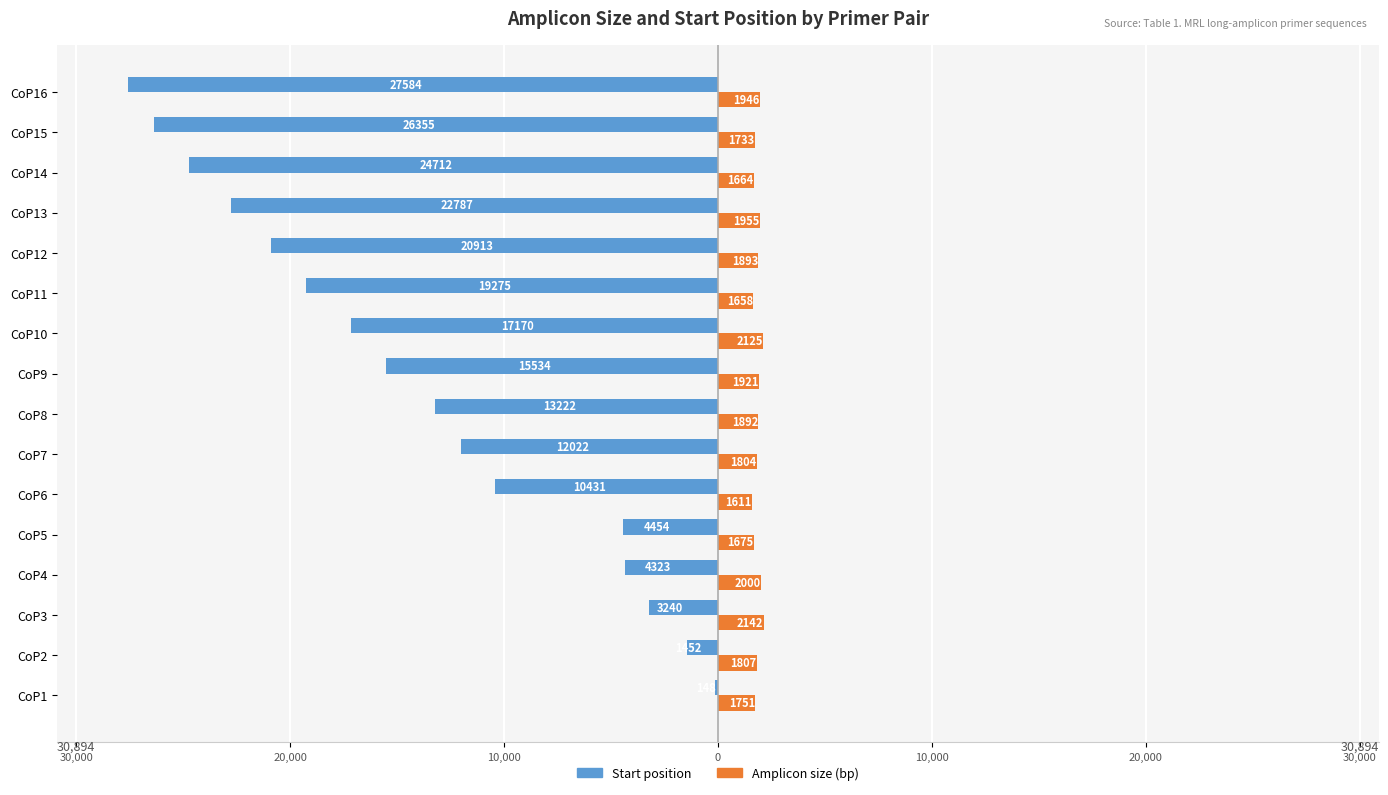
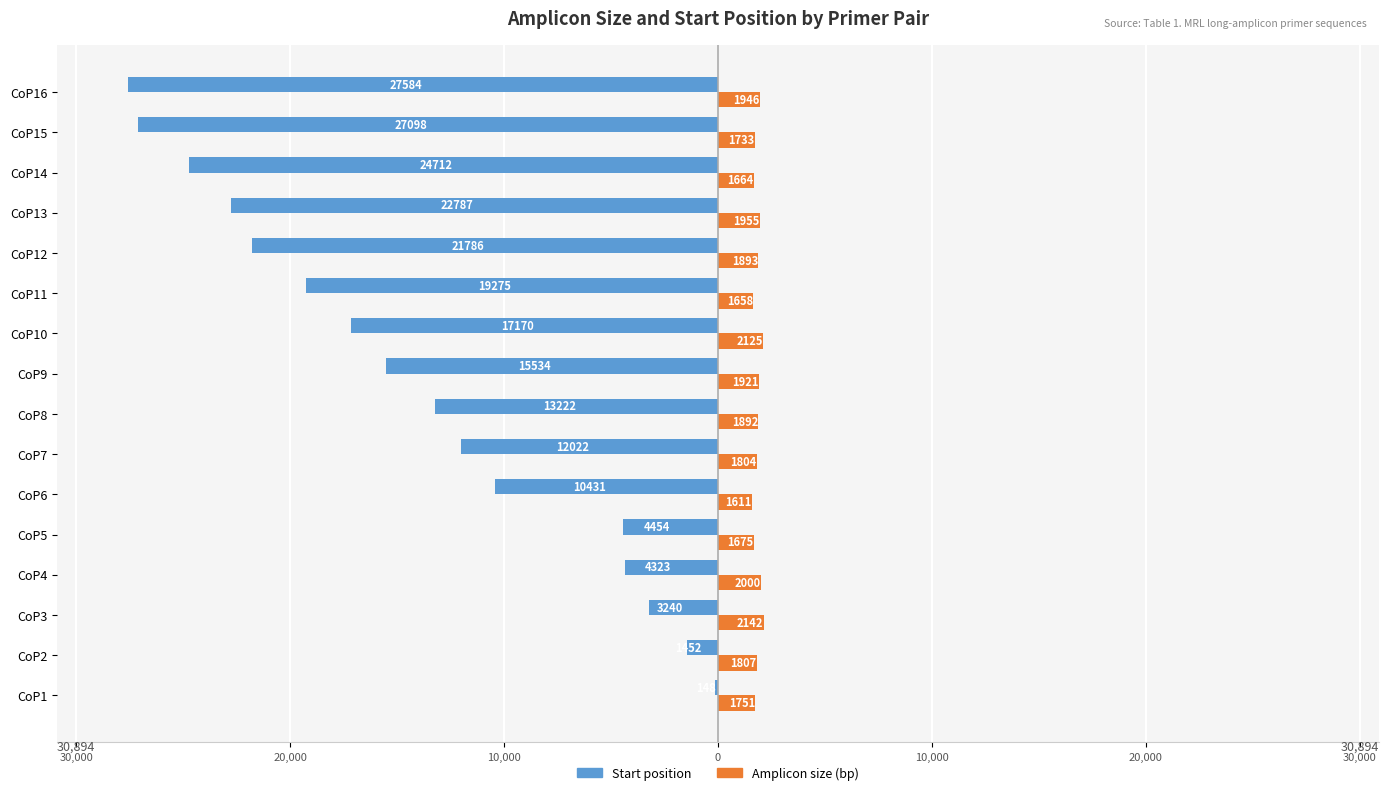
Start position, CoP15: 26355 -> 27098
Start position, CoP12: 20913 -> 21786
